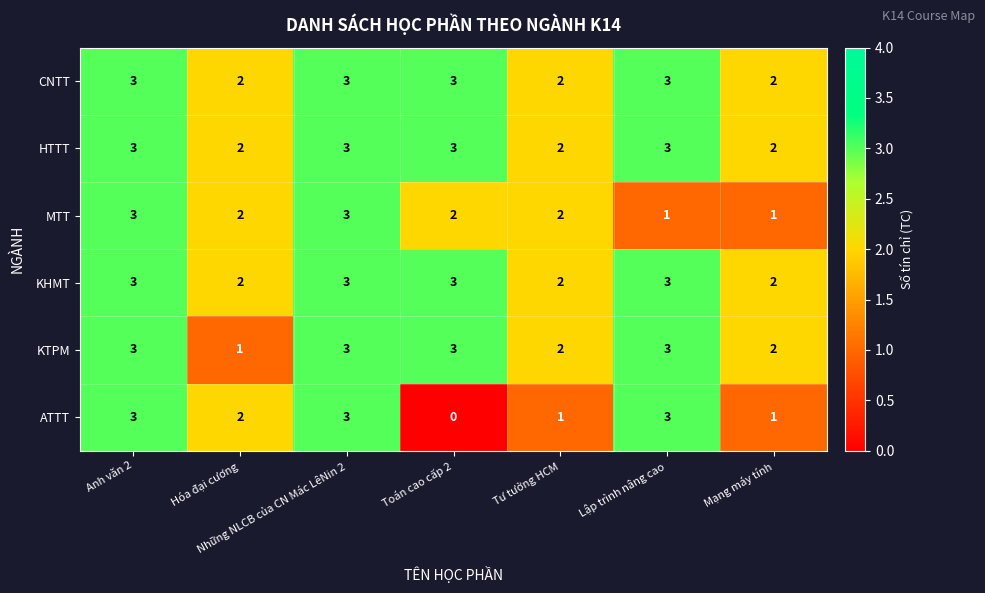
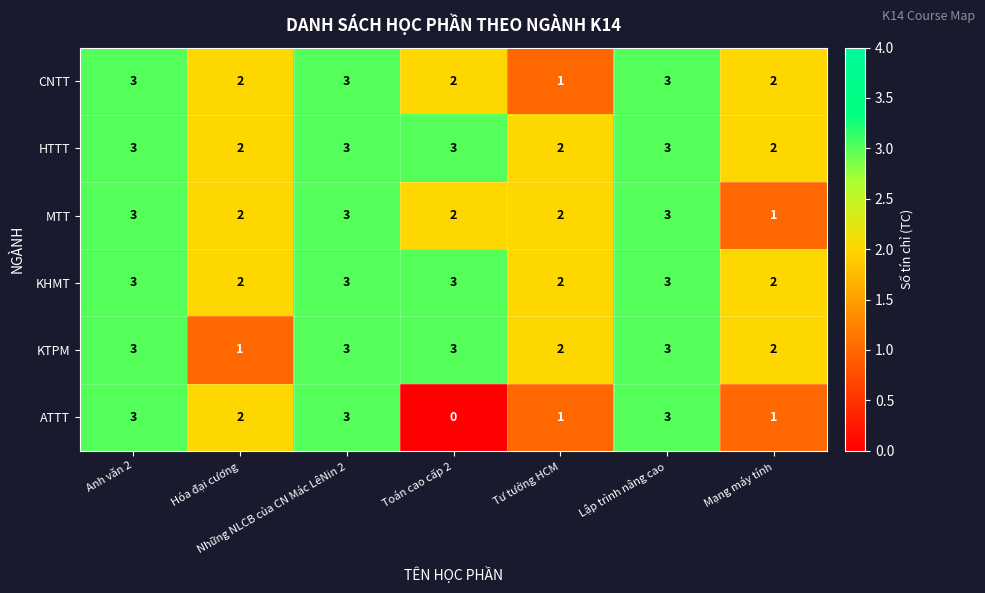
CNTT, Toán cao cấp 2: 3 -> 2
CNTT, Tư tưởng HCM: 2 -> 1
MTT, Lập trình nâng cao: 1 -> 3
